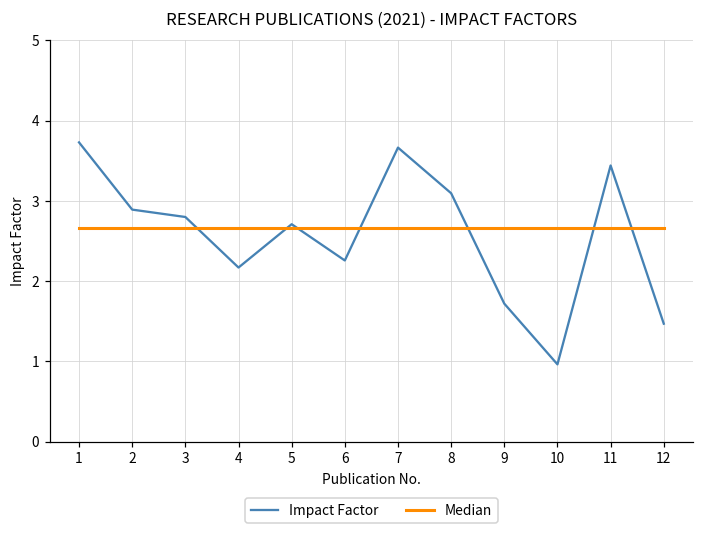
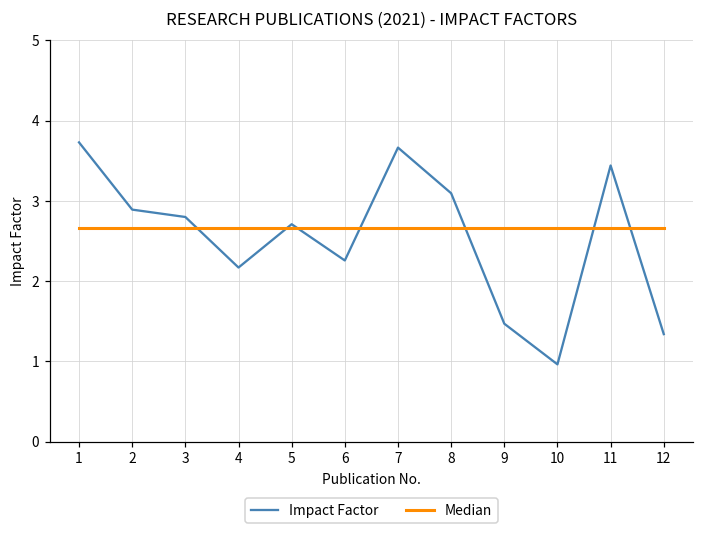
Impact Factor, 9: 1.7 -> 1.5
Impact Factor, 12: 1.5 -> 1.3
